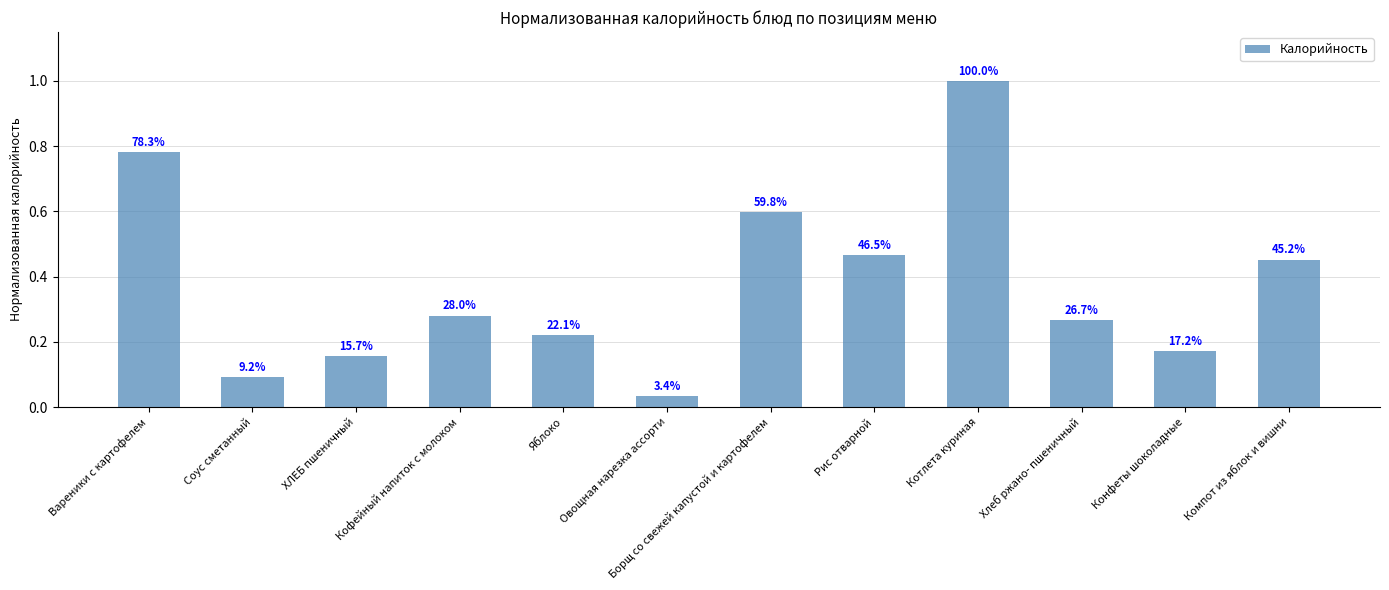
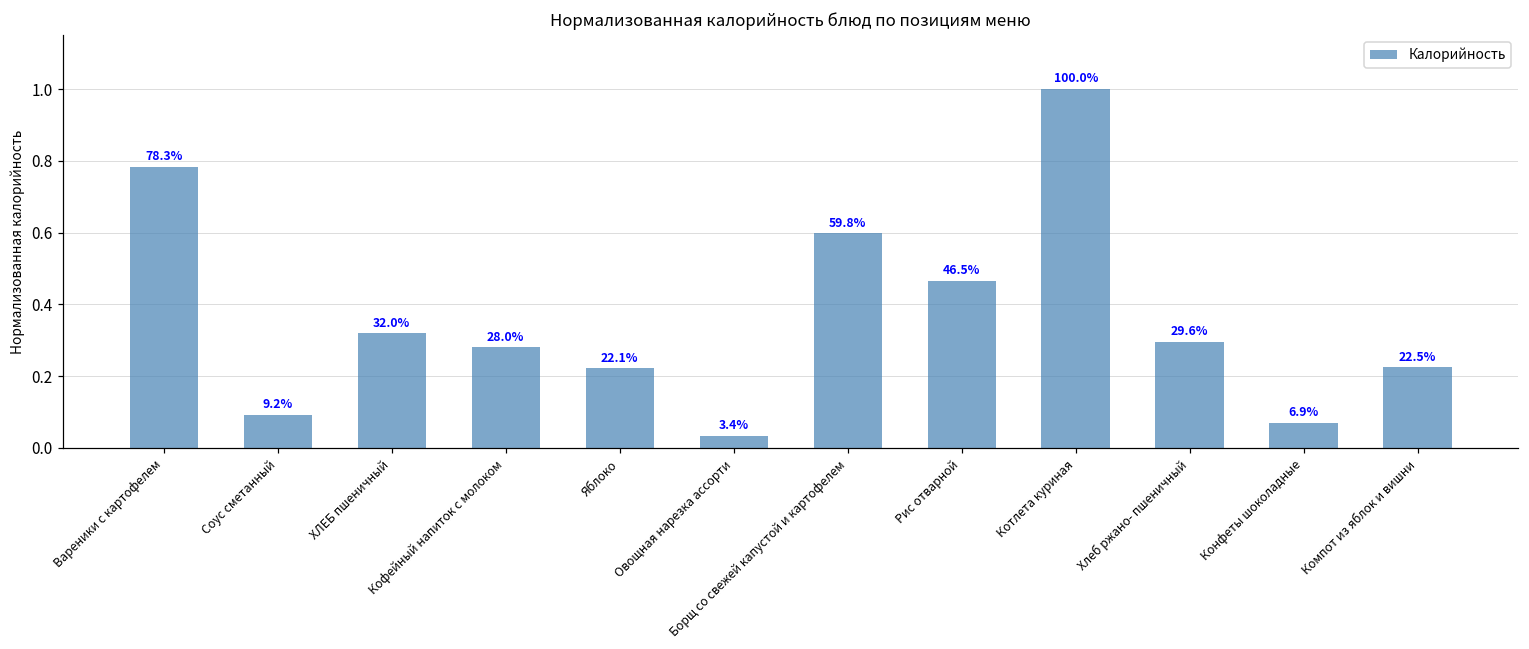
ХЛЕБ пшеничный: 15.7% -> 32.0%
Хлеб ржано- пшеничный: 26.7% -> 29.6%
Конфеты шоколадные: 17.2% -> 6.9%
Компот из яблок и вишни: 45.2% -> 22.5%
